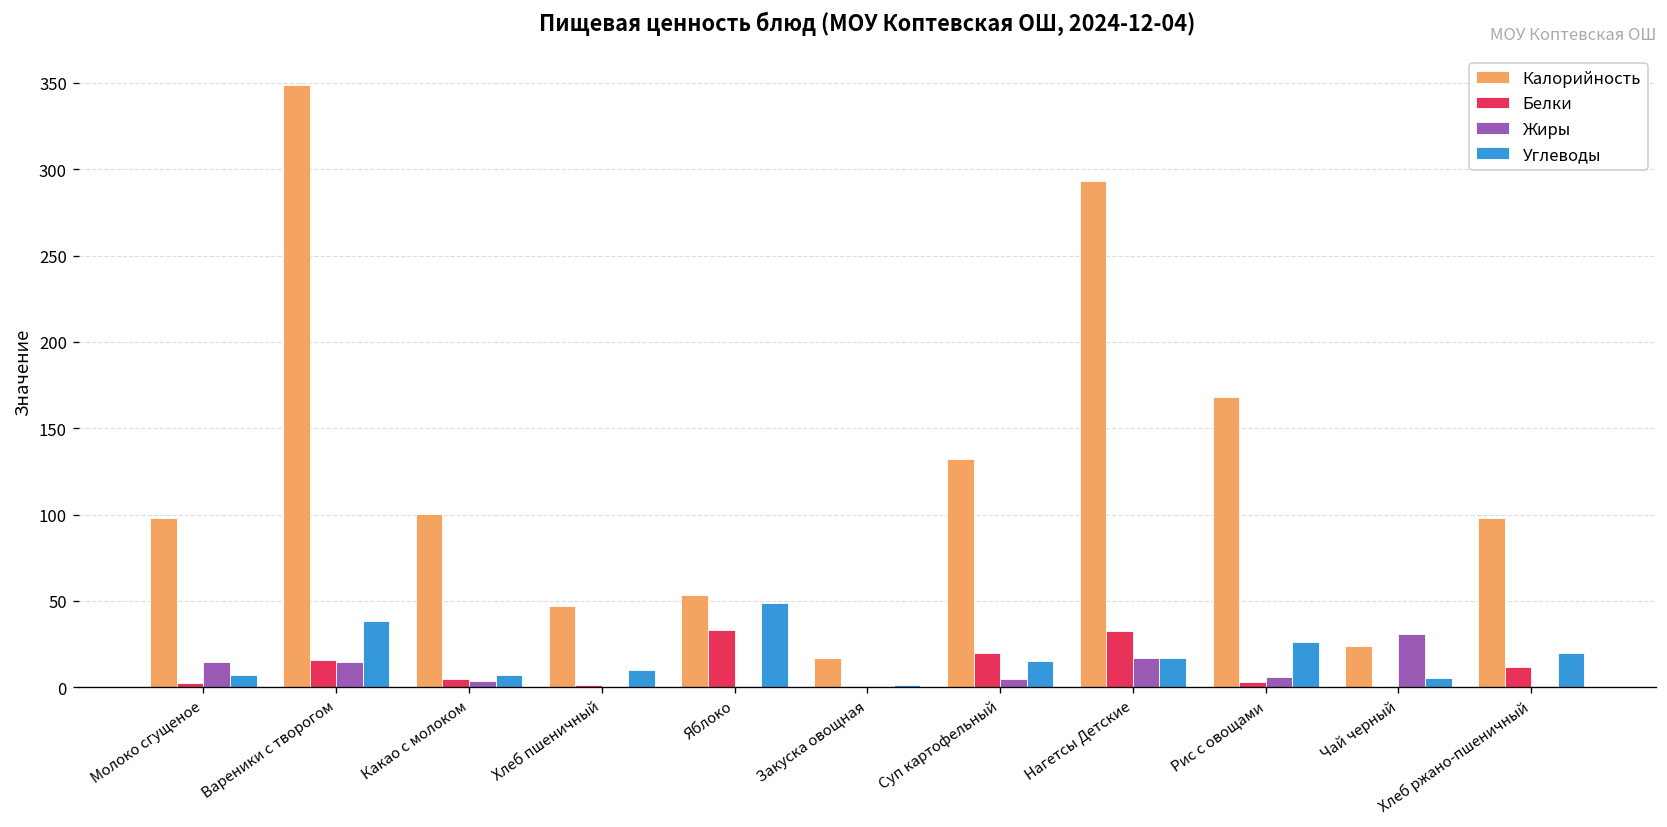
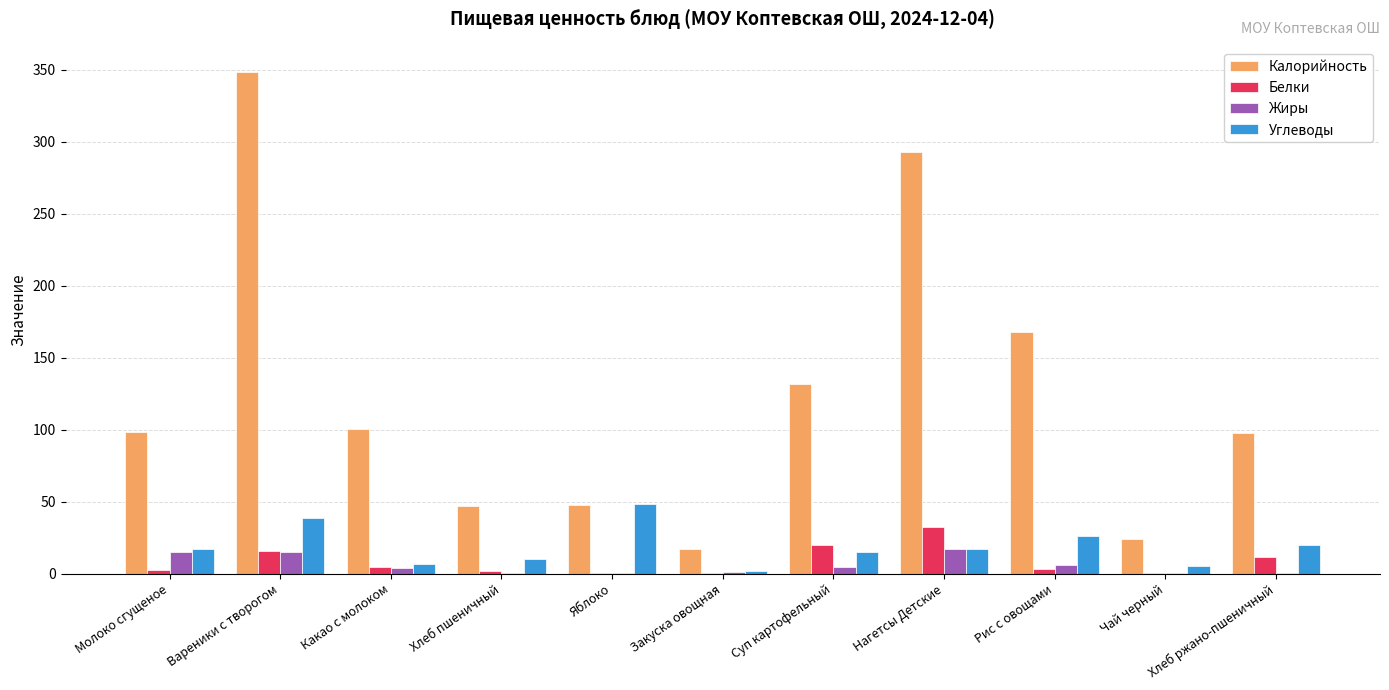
Углеводы, Молоко сгущеное: 7 -> 17
Калорийность, Яблоко: 53 -> 47
Белки, Яблоко: 33 -> 1
Жиры, Чай черный: 31 -> 0
